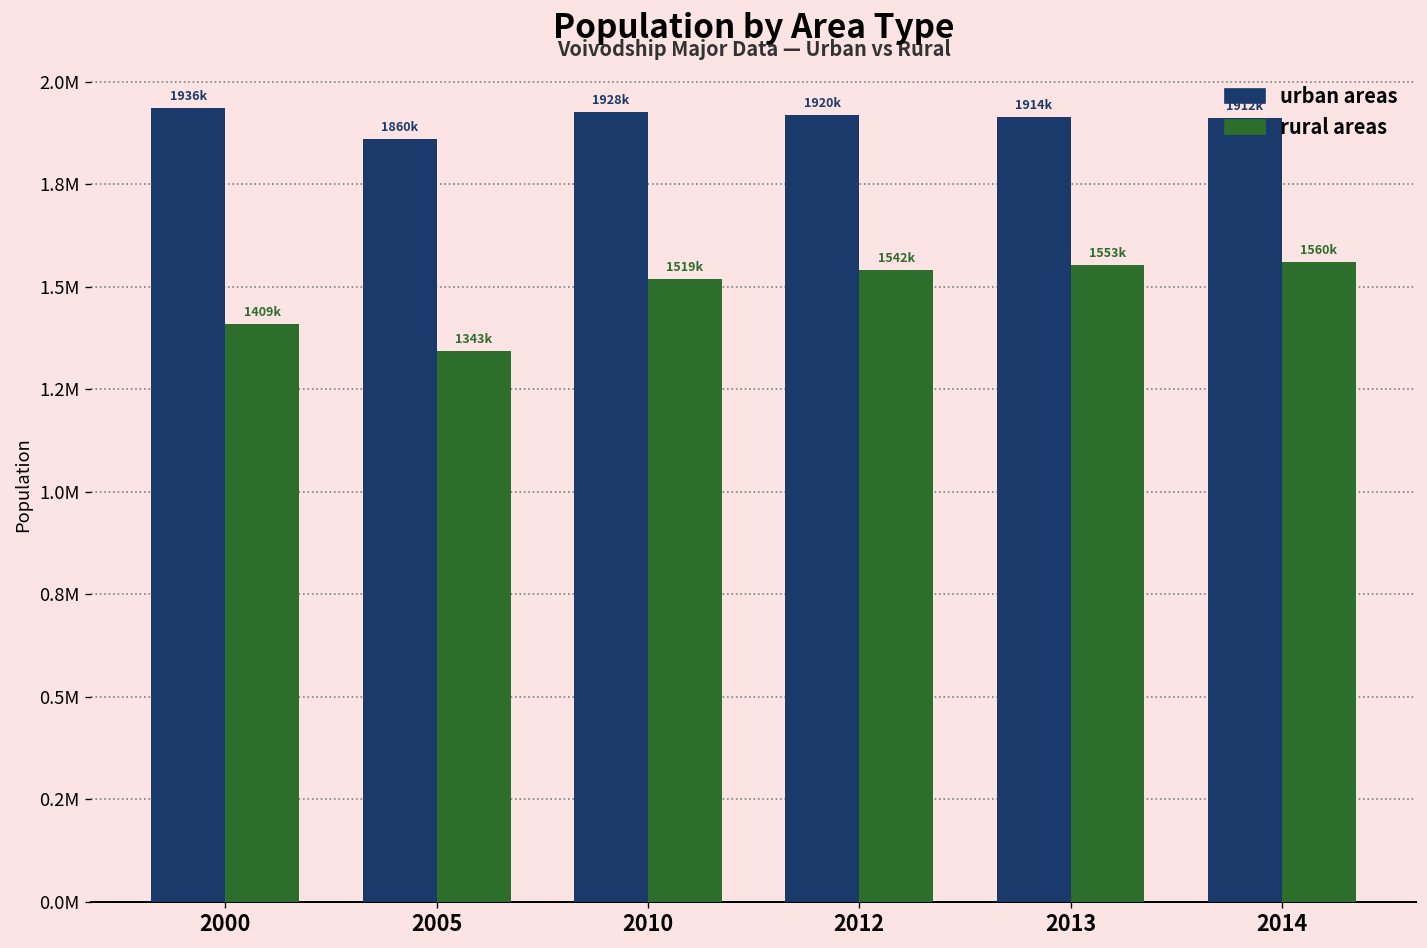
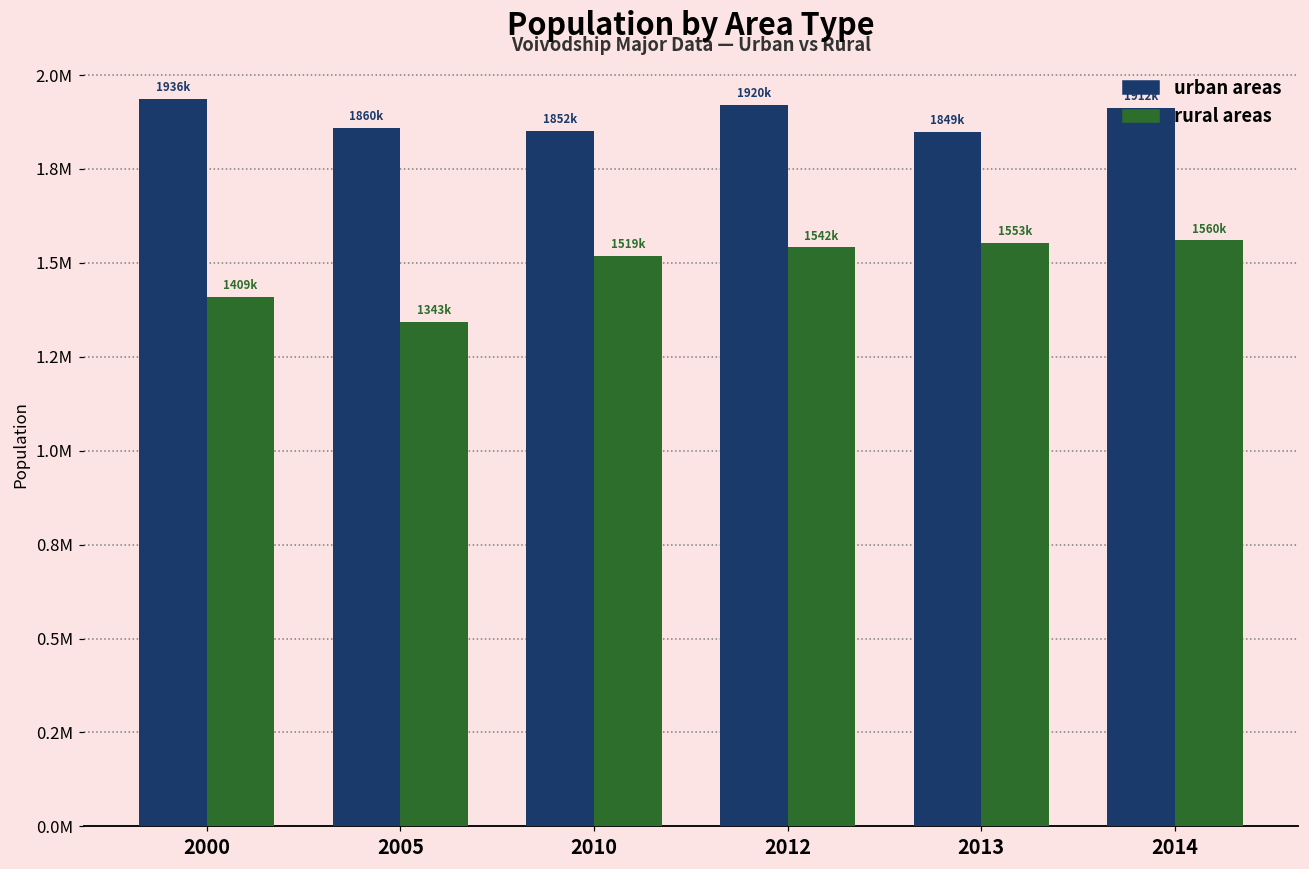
urban areas, 2010: 1928k -> 1852k
urban areas, 2013: 1914k -> 1849k
